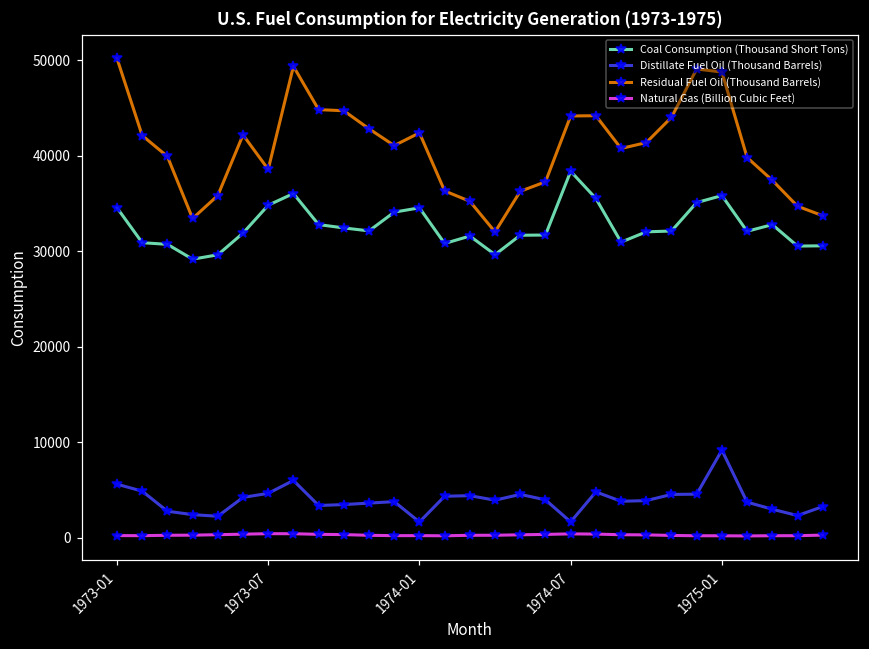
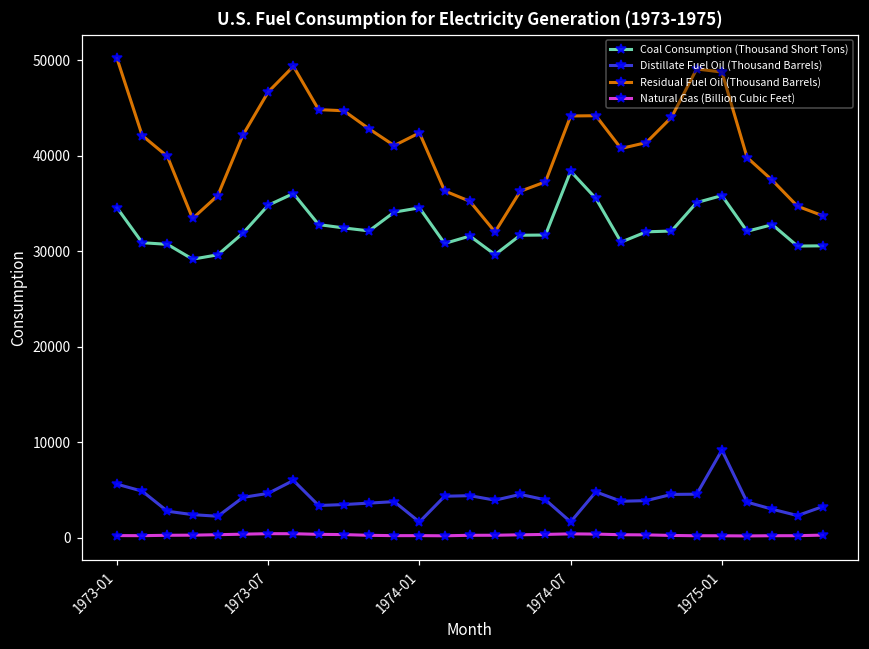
Residual Fuel Oil (Thousand Barrels), 1973-07: 39000 -> 47000
